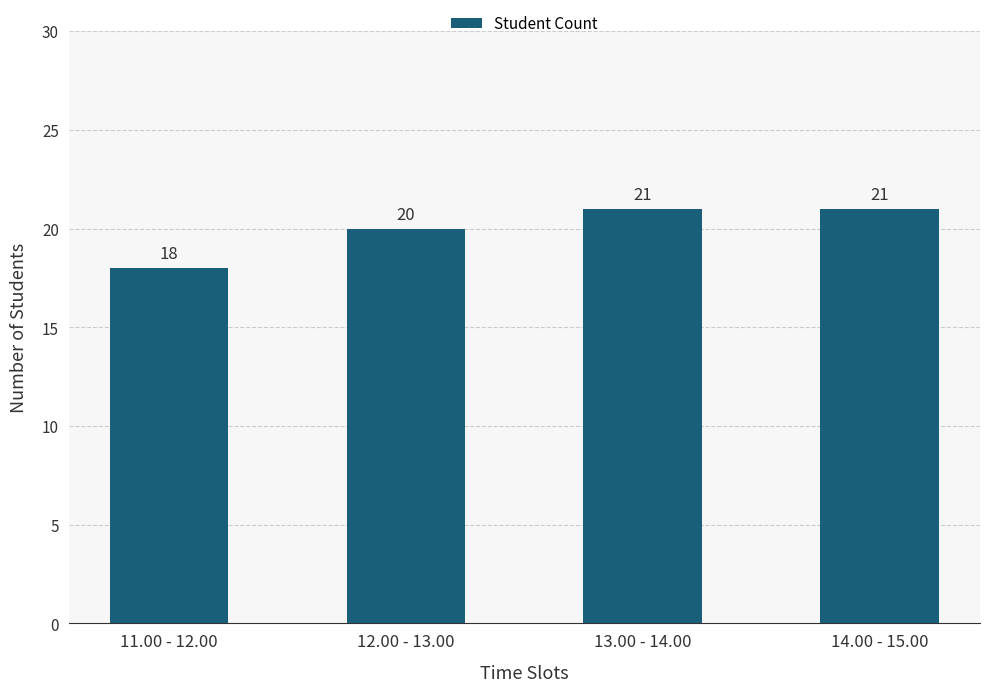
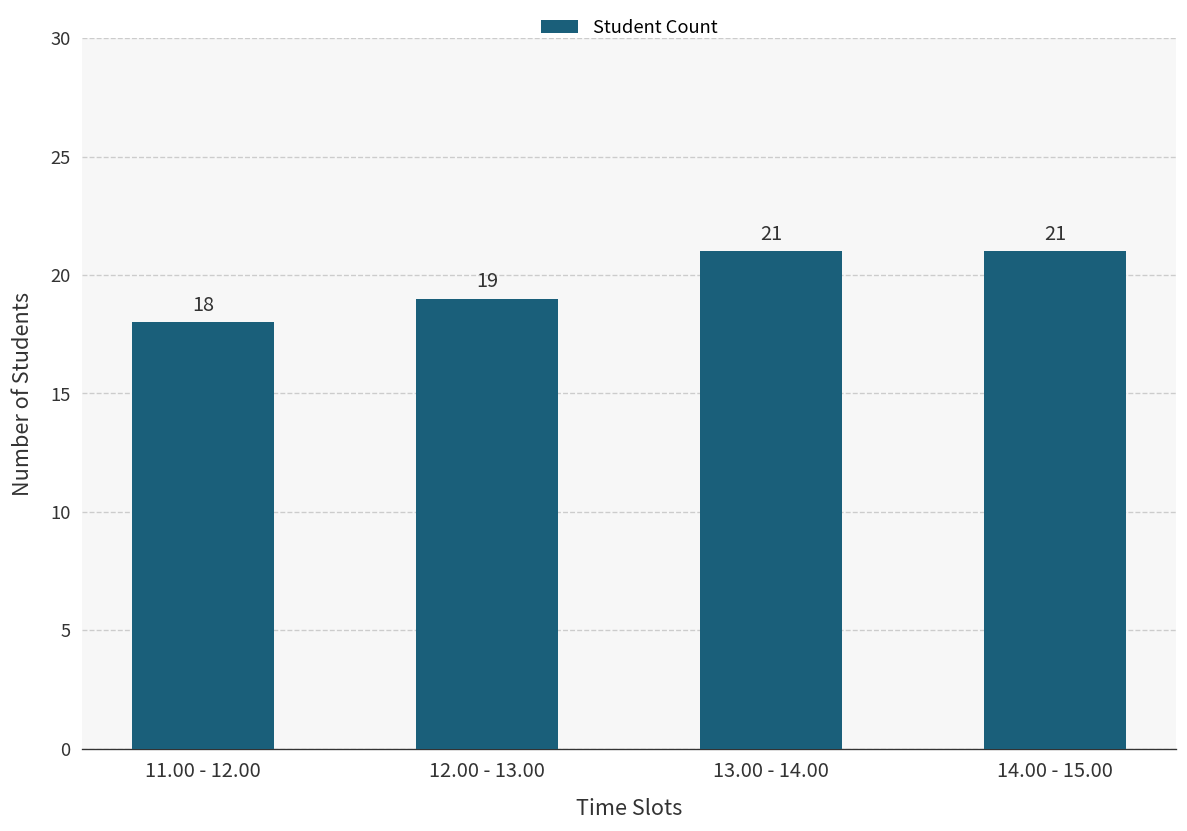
12.00 - 13.00: 20 -> 19
